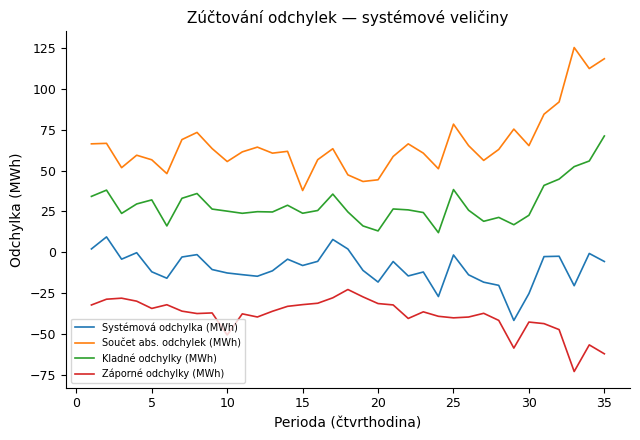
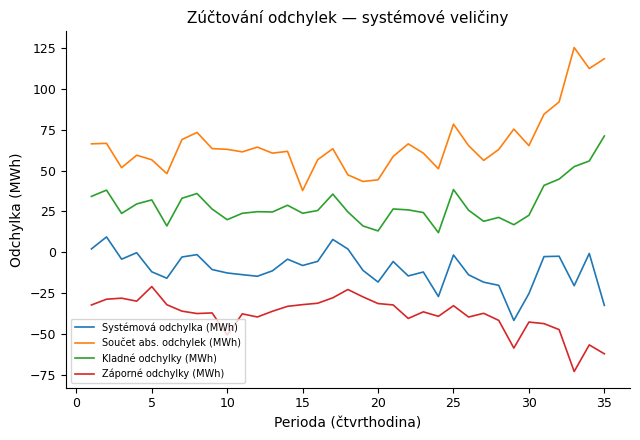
Záporné odchylky (MWh), 5: -34 -> -21
Součet abs. odchylek (MWh), 10: 56 -> 63
Kladné odchylky (MWh), 10: 25 -> 20
Záporné odchylky (MWh), 25: -40 -> -33
Systémová odchylka (MWh), 35: -6 -> -32
